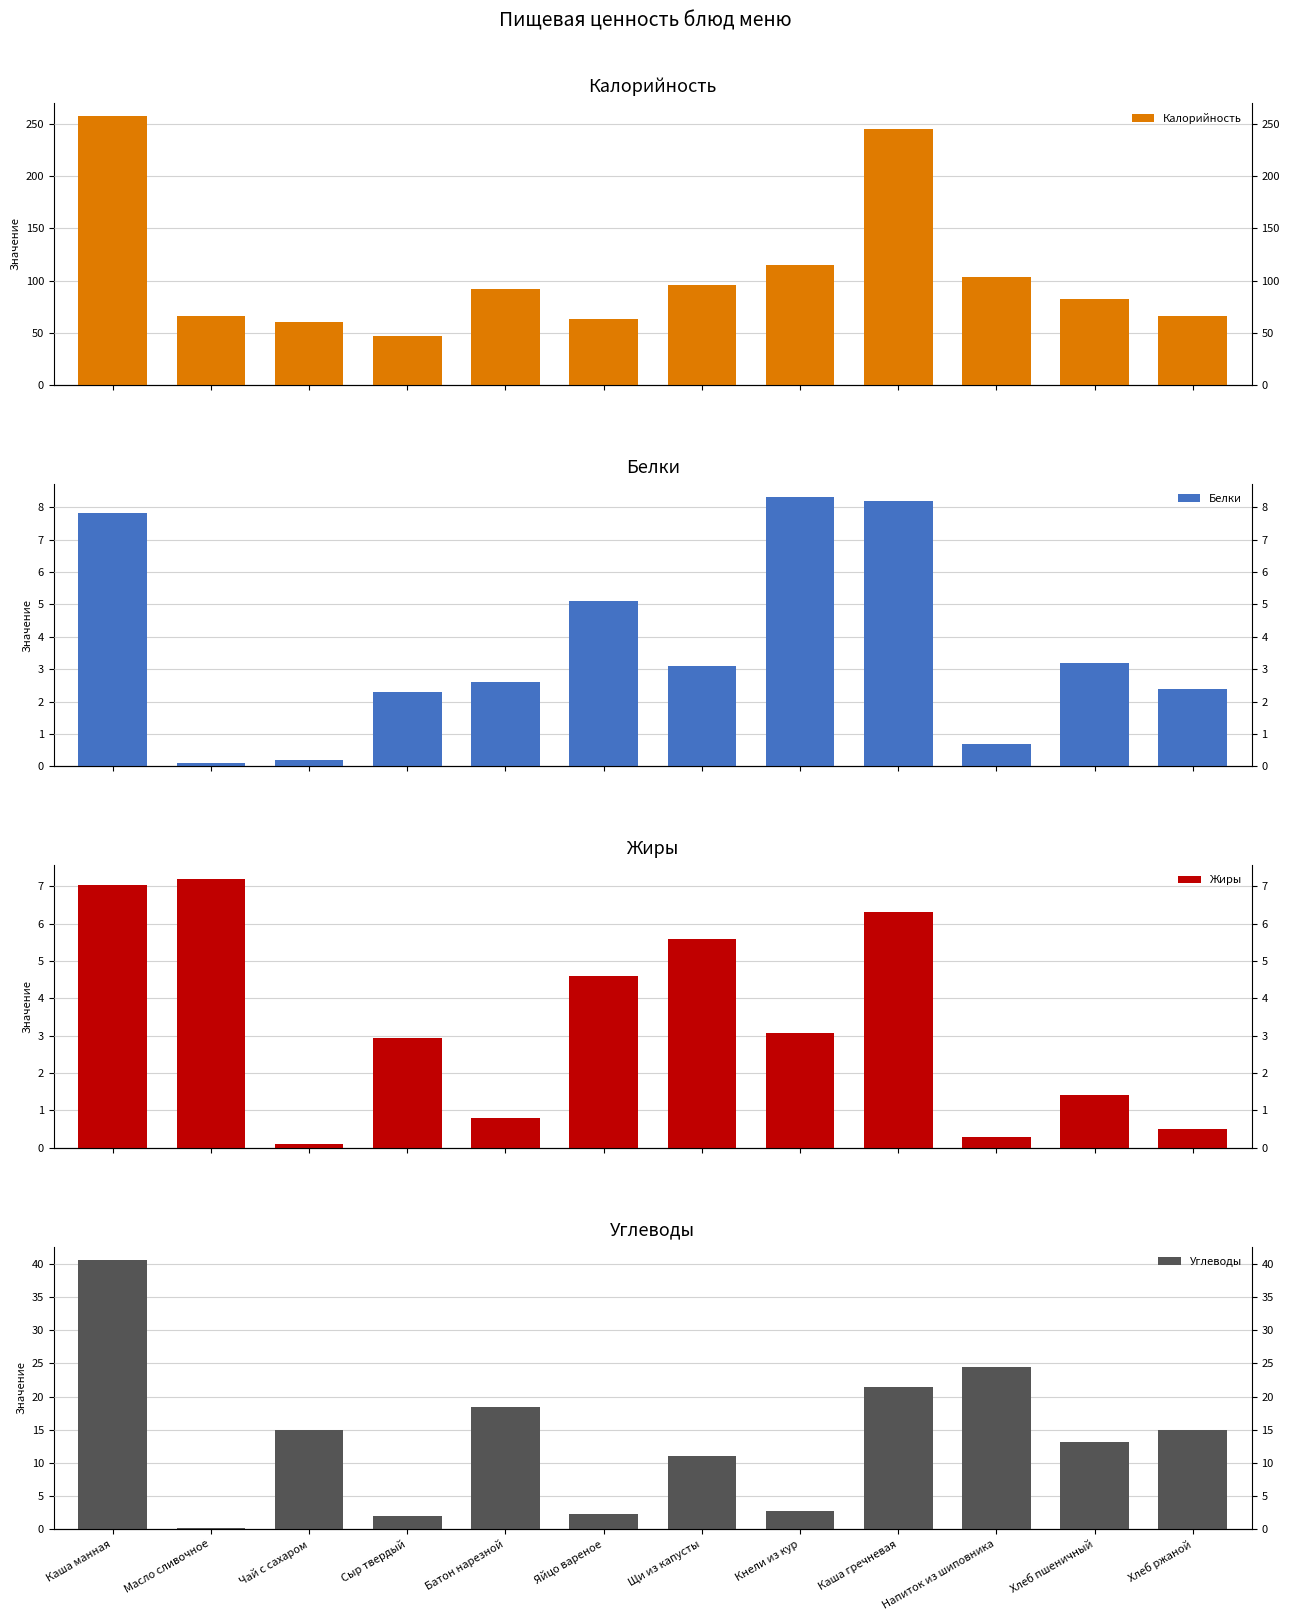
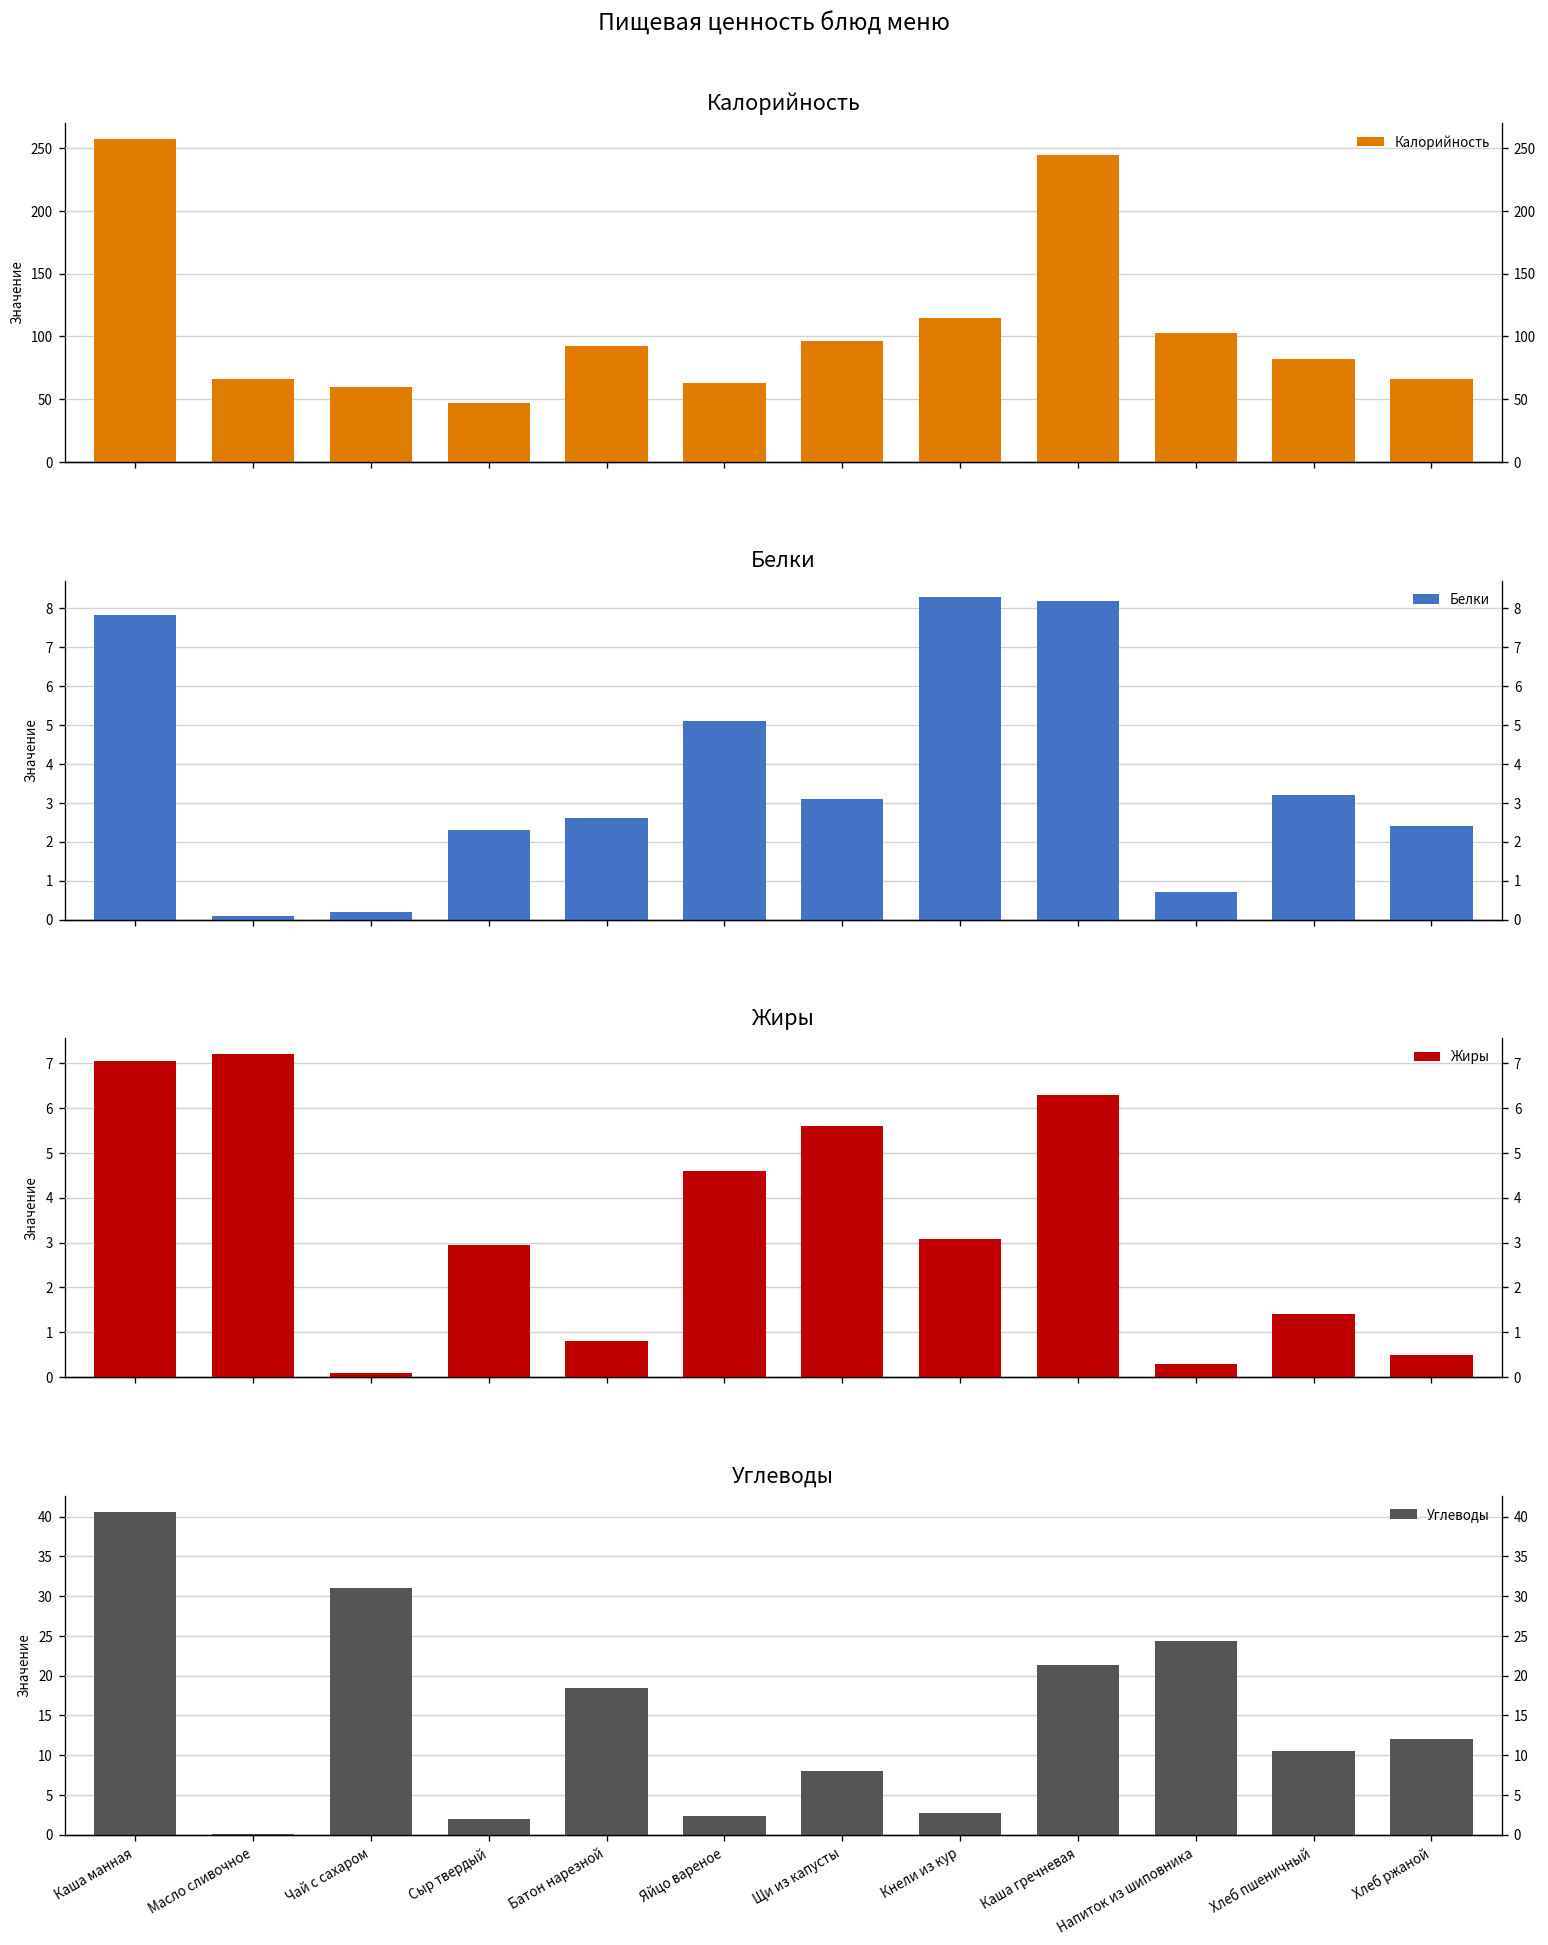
Углеводы, Чай с сахаром: 15 -> 31
Углеводы, Щи из капусты: 11 -> 8
Углеводы, Хлеб пшеничный: 13 -> 11
Углеводы, Хлеб ржаной: 15 -> 12
